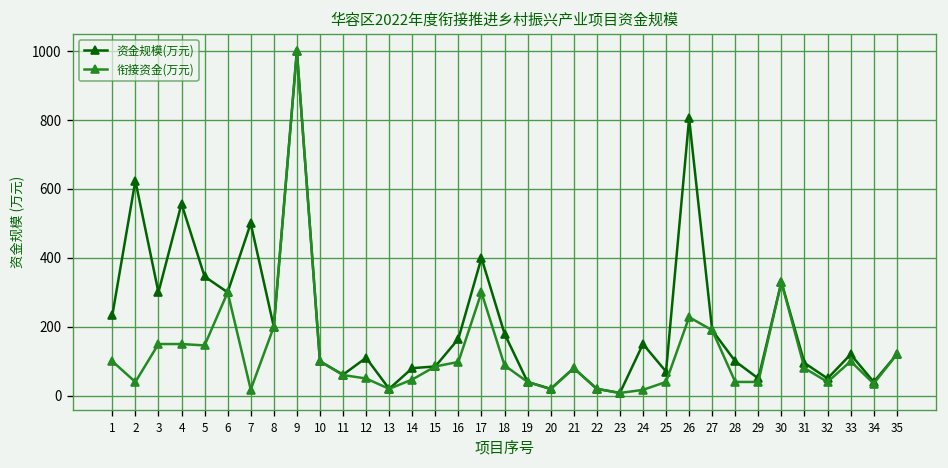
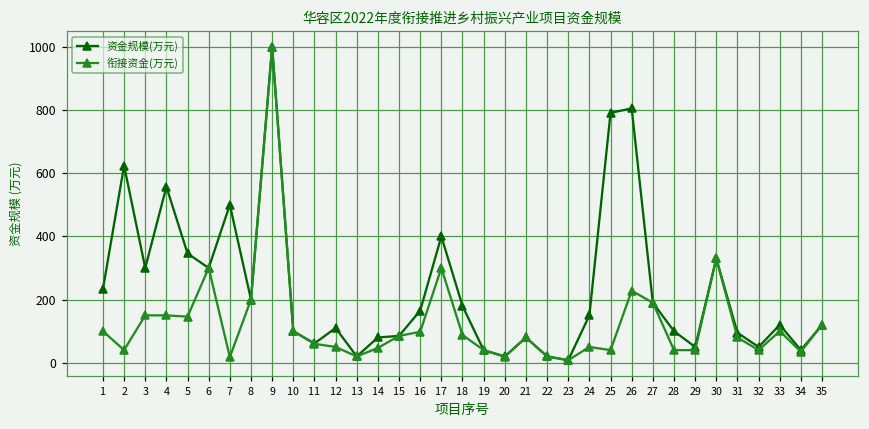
衔接资金(万元), 24: 20 -> 50
资金规模(万元), 25: 70 -> 790
